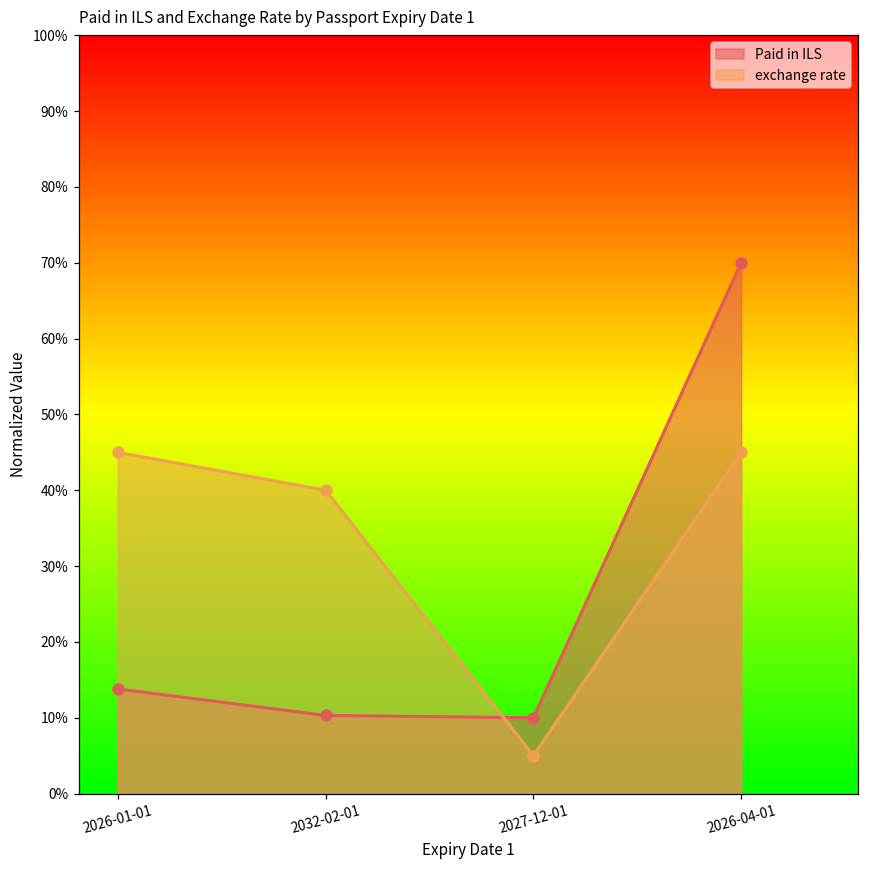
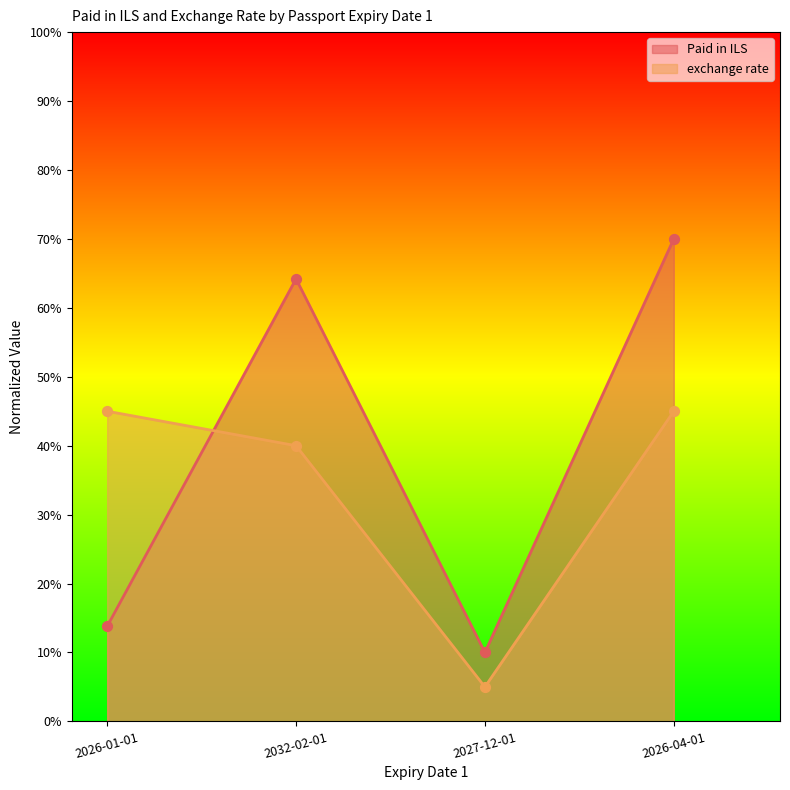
Paid in ILS, 2032-02-01: 10% -> 64%
